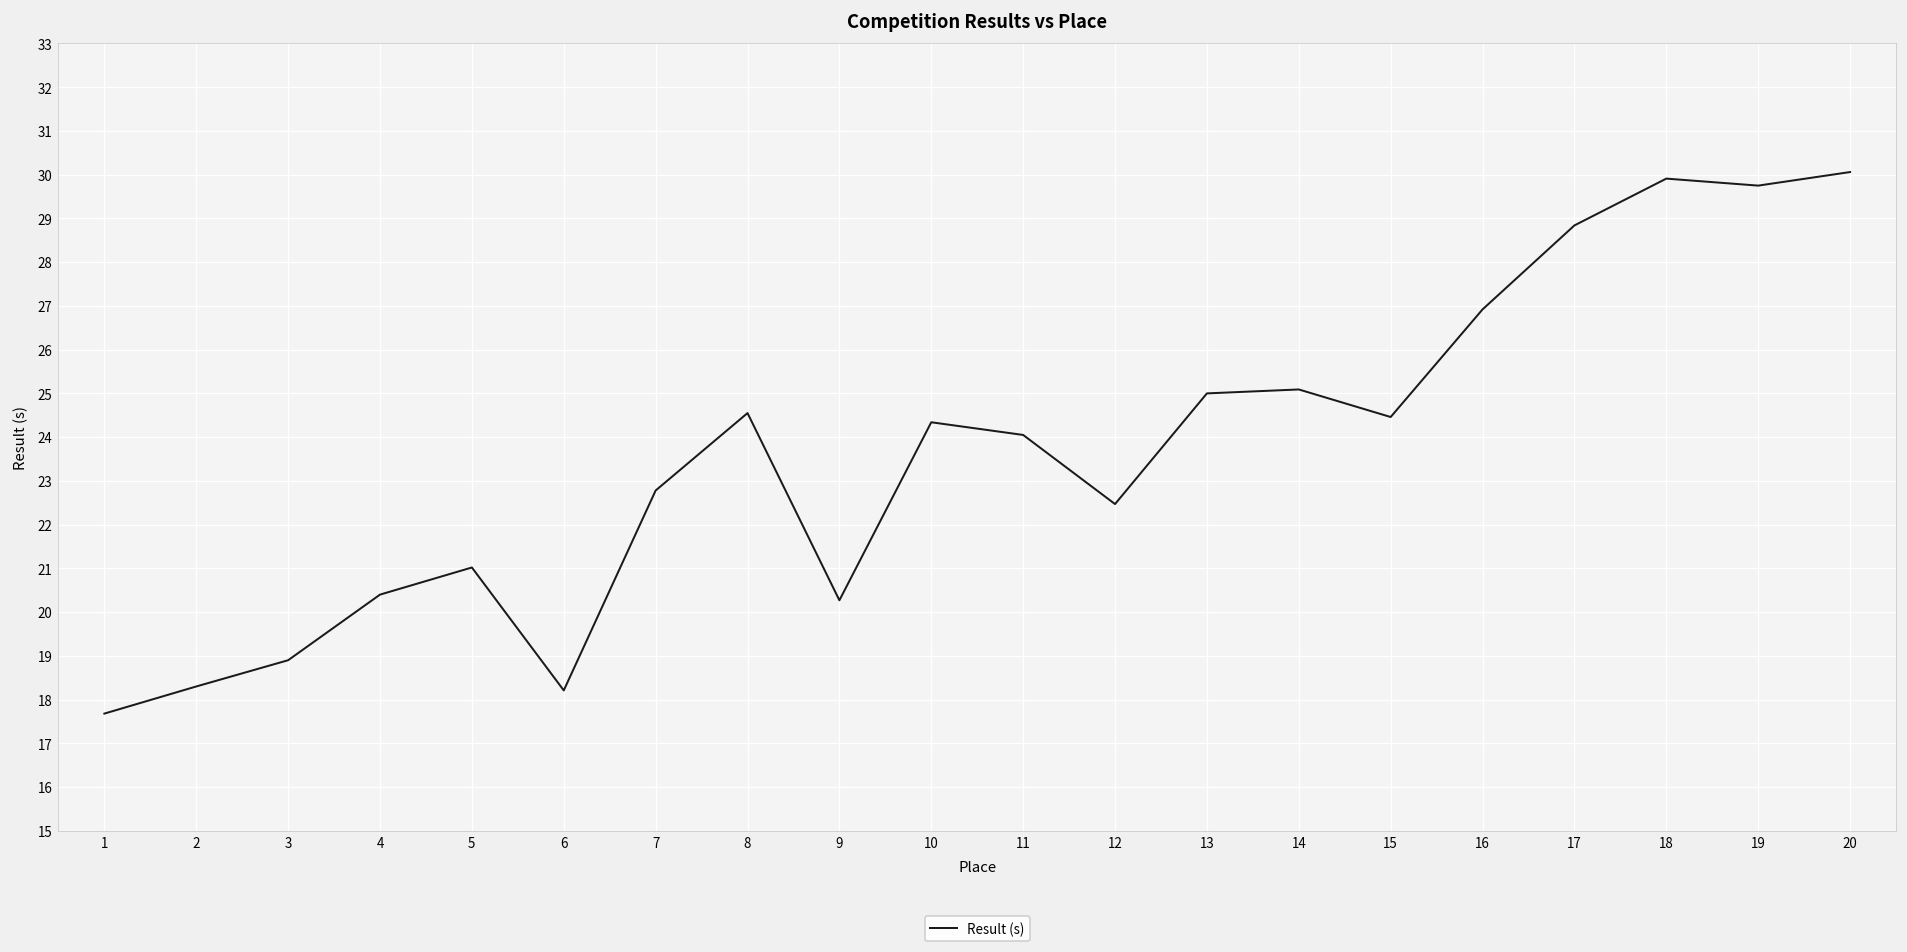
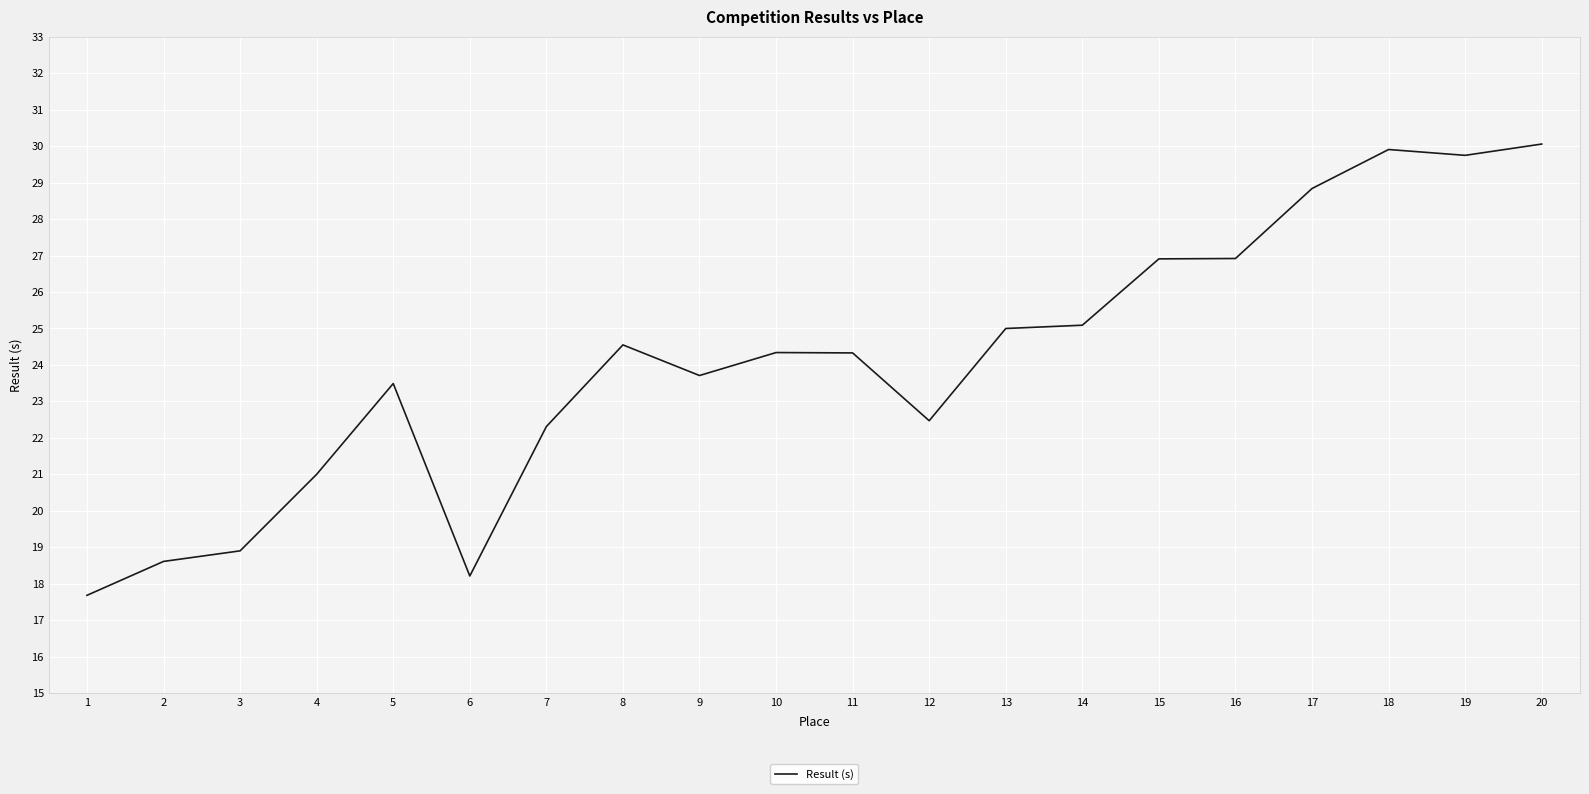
2: 18.3 -> 18.6
4: 20.4 -> 21.0
5: 21.0 -> 23.5
7: 22.8 -> 22.3
9: 20.3 -> 23.7
11: 24.1 -> 24.3
15: 24.5 -> 26.9
